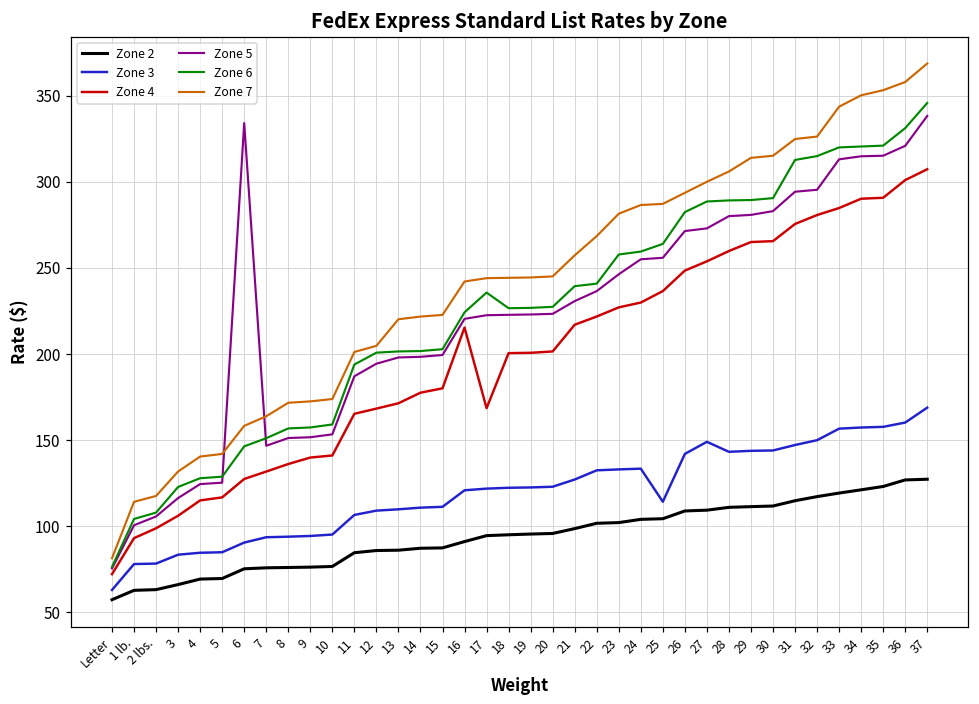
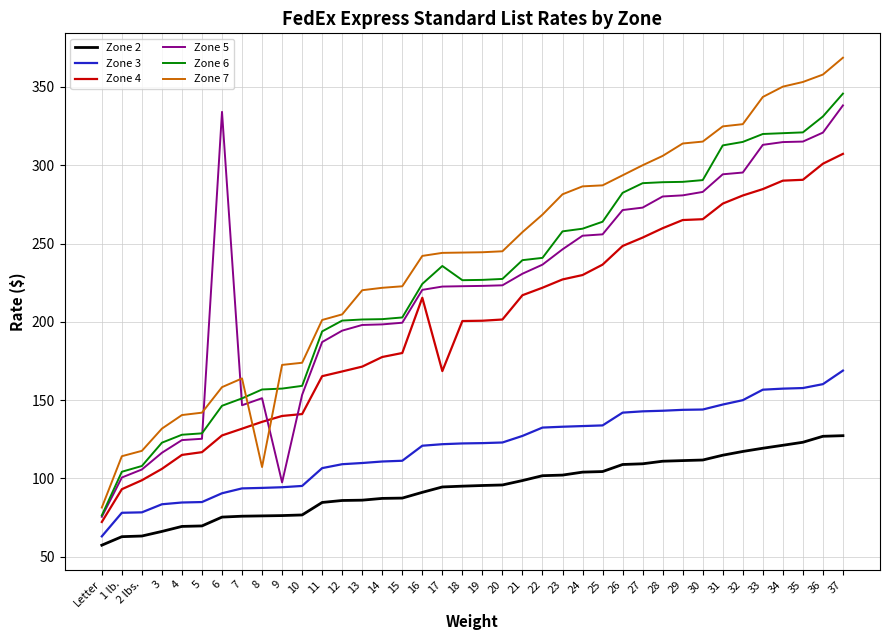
Zone 7, 8: 172 -> 107
Zone 5, 9: 152 -> 97
Zone 3, 25: 114 -> 134
Zone 3, 27: 149 -> 143
